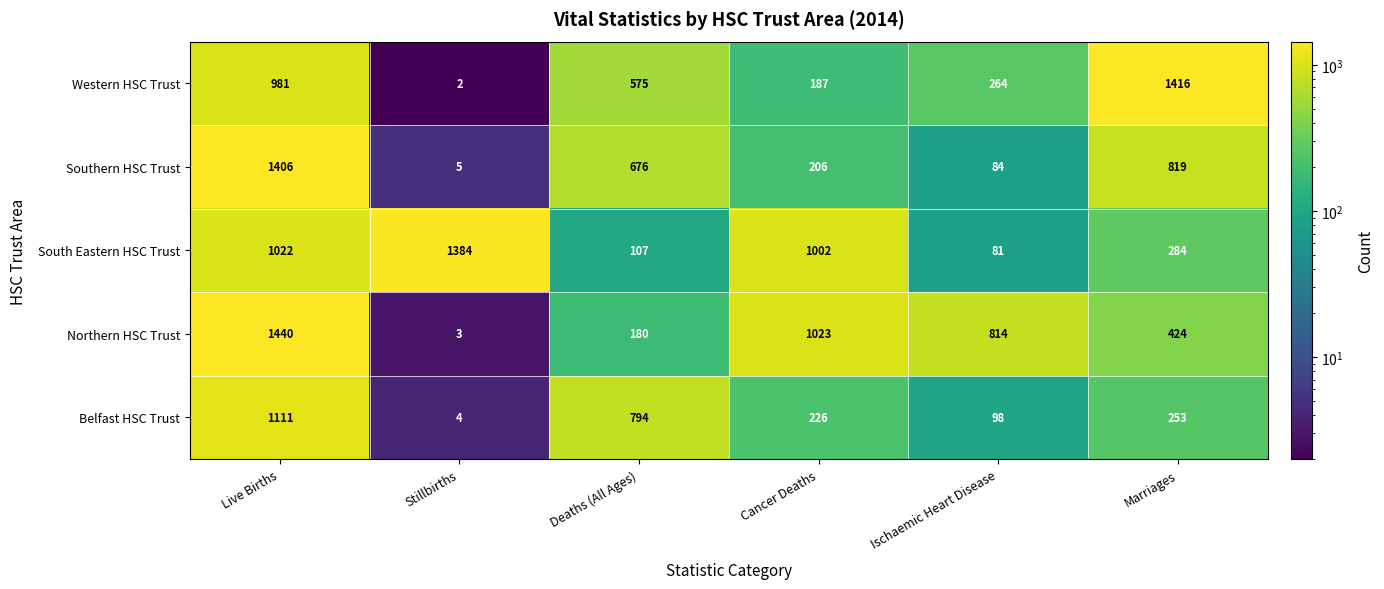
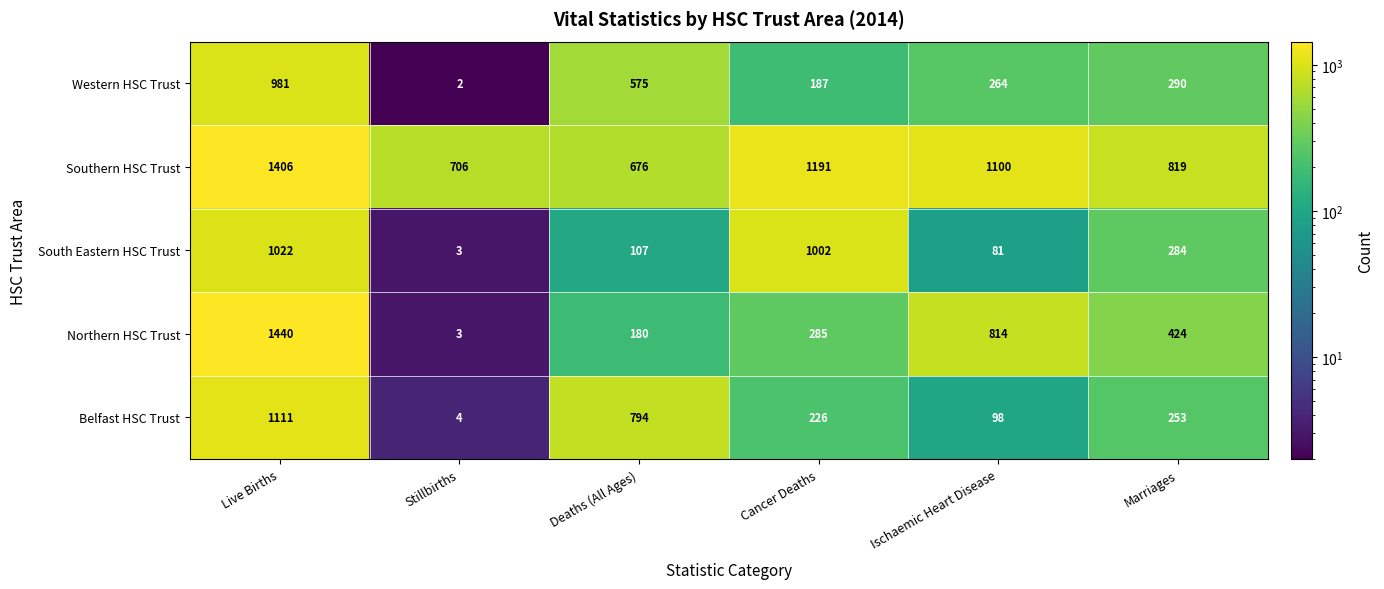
Western HSC Trust, Marriages: 1416 -> 290
Southern HSC Trust, Stillbirths: 5 -> 706
Southern HSC Trust, Cancer Deaths: 206 -> 1191
Southern HSC Trust, Ischaemic Heart Disease: 84 -> 1100
South Eastern HSC Trust, Stillbirths: 1384 -> 3
Northern HSC Trust, Cancer Deaths: 1023 -> 285
